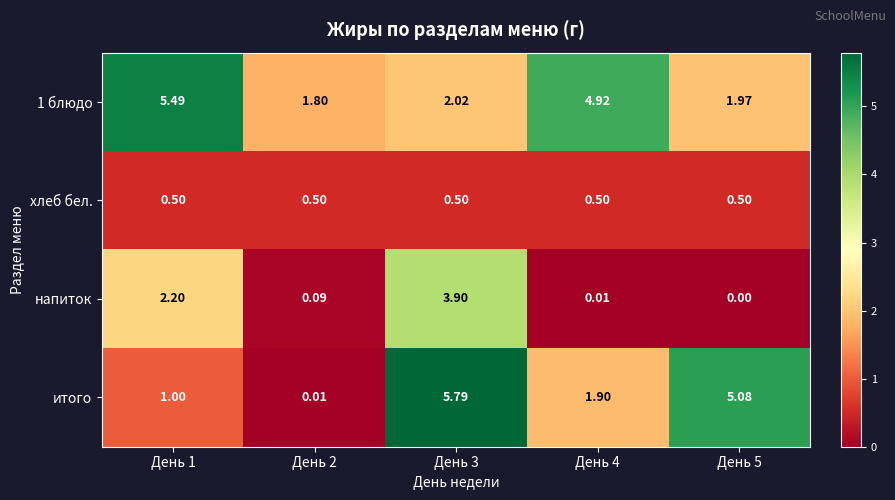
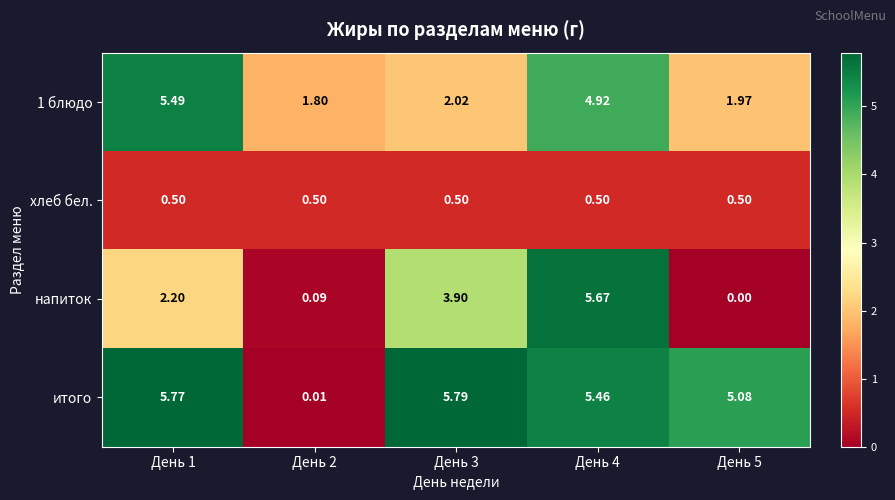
напиток, День 4: 0.01 -> 5.67
итого, День 1: 1.00 -> 5.77
итого, День 4: 1.90 -> 5.46
